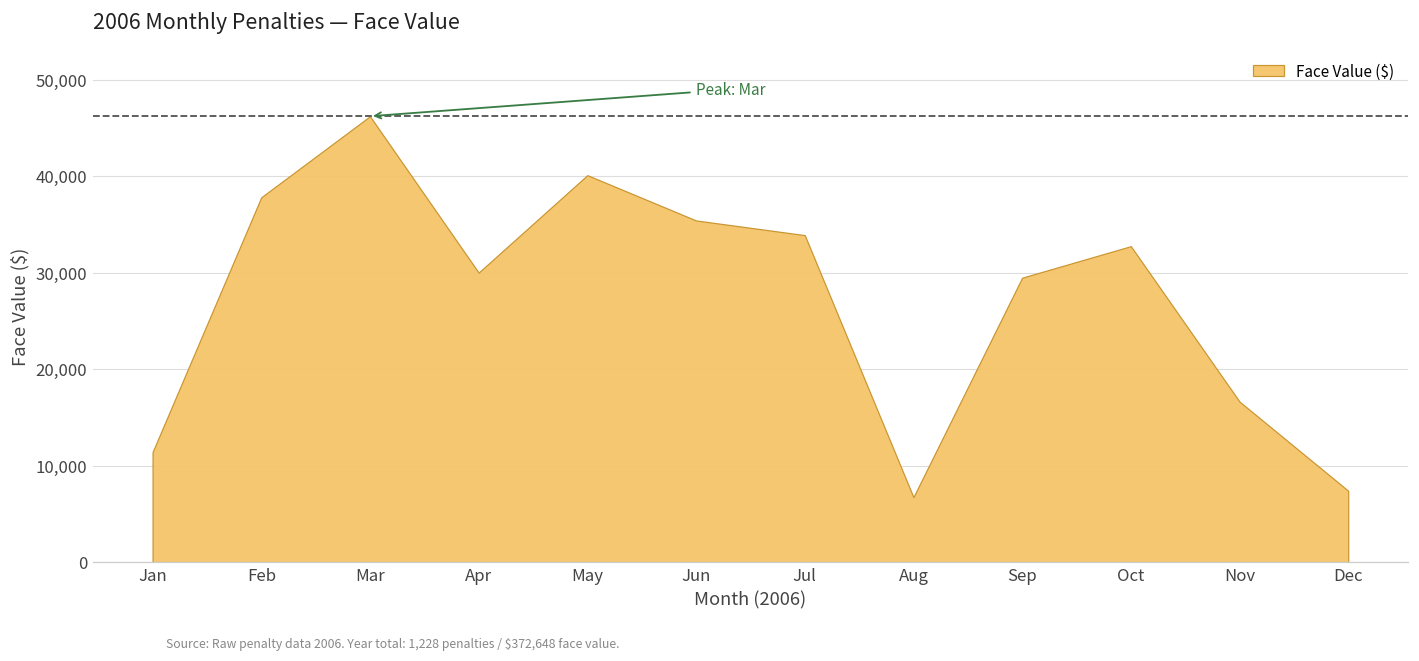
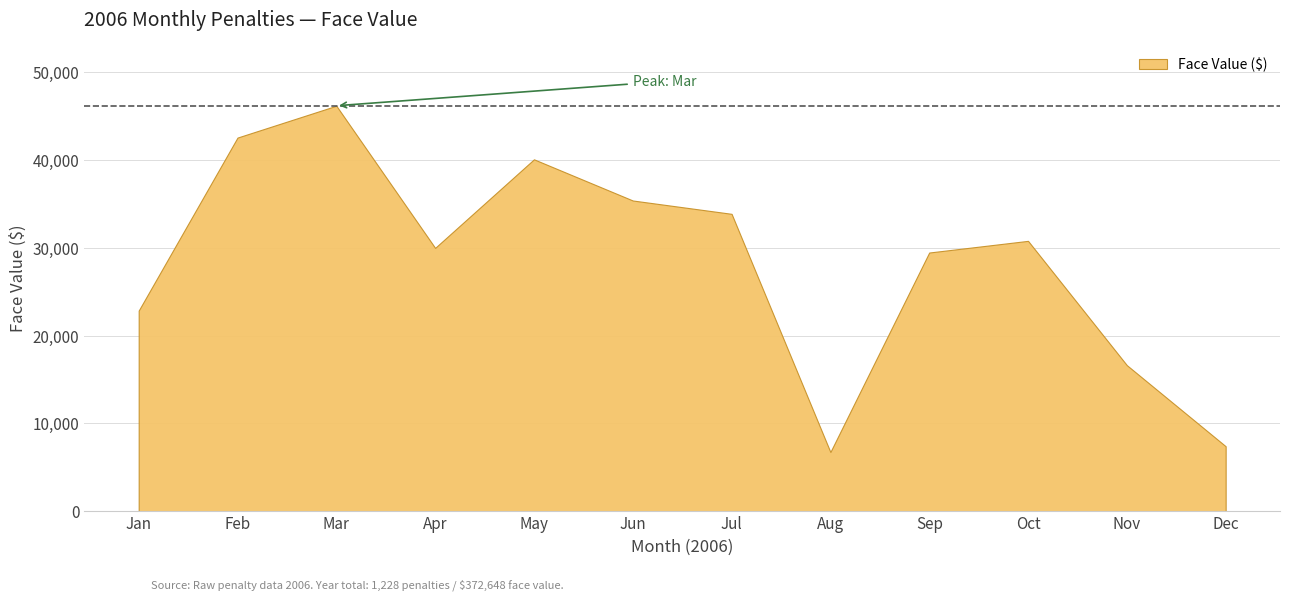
Jan: 11,000 -> 23,000
Feb: 38,000 -> 43,000
Oct: 33,000 -> 31,000
